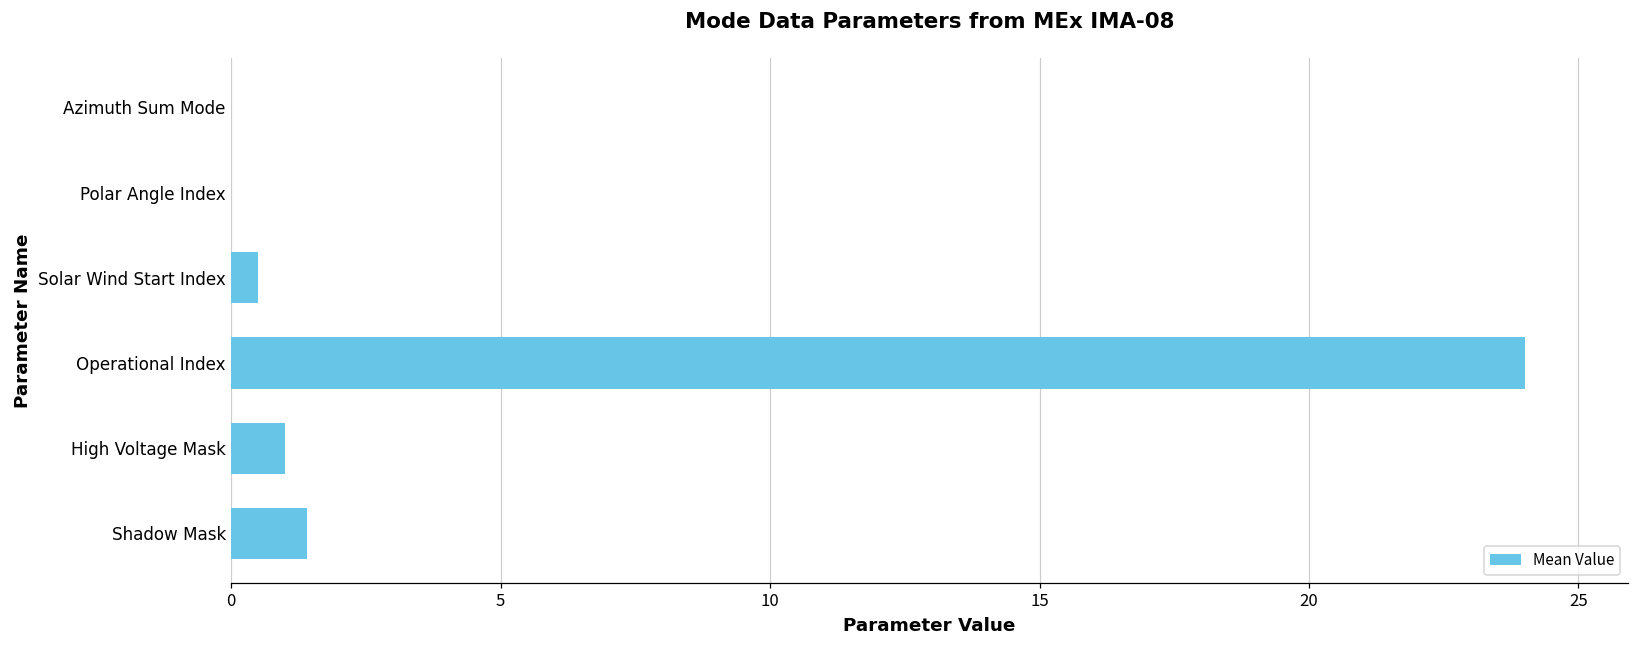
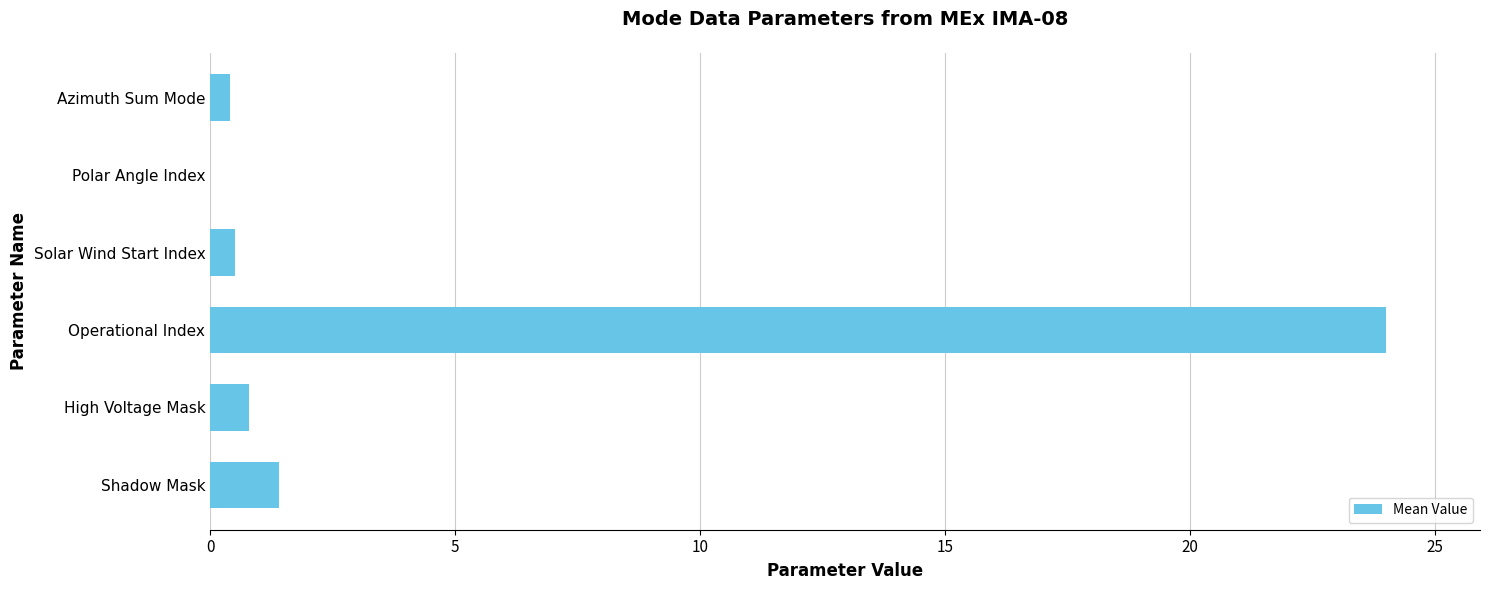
Azimuth Sum Mode: 0.0 -> 0.4
High Voltage Mask: 1.0 -> 0.8
